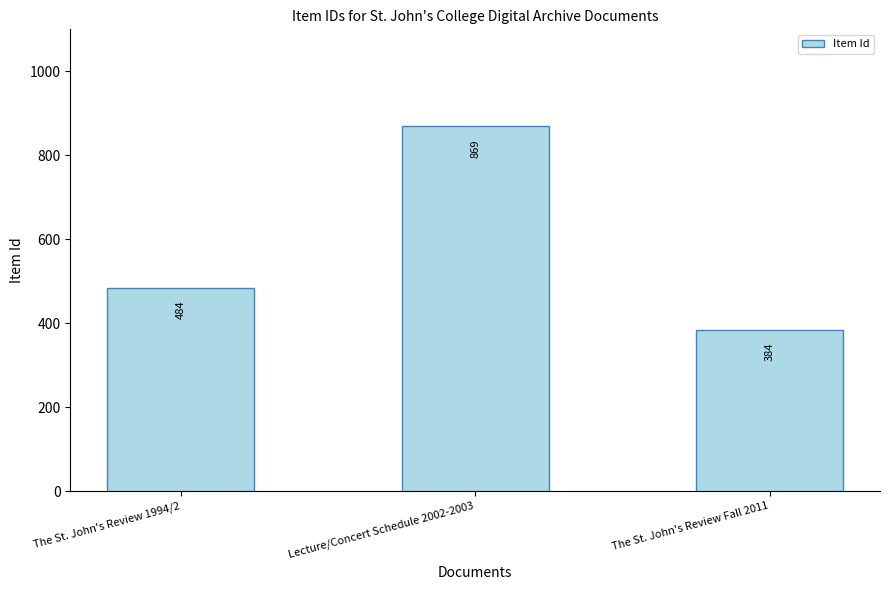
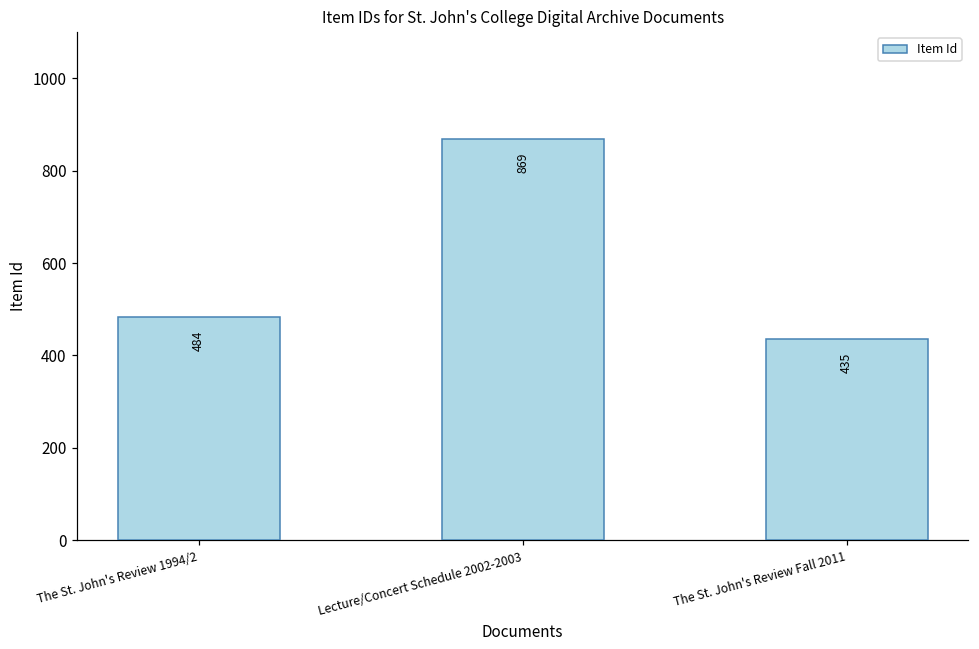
The St. John's Review Fall 2011: 384 -> 435
